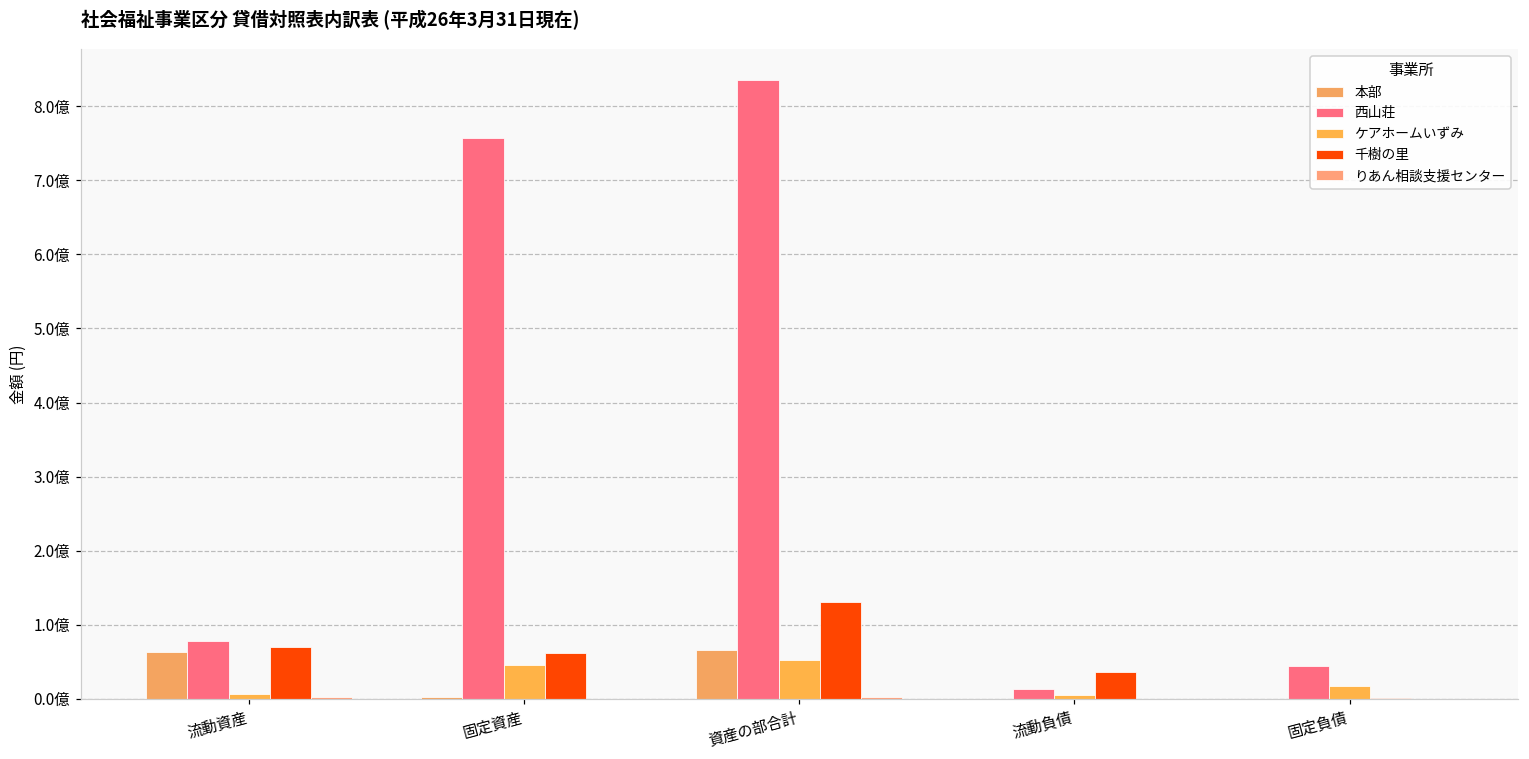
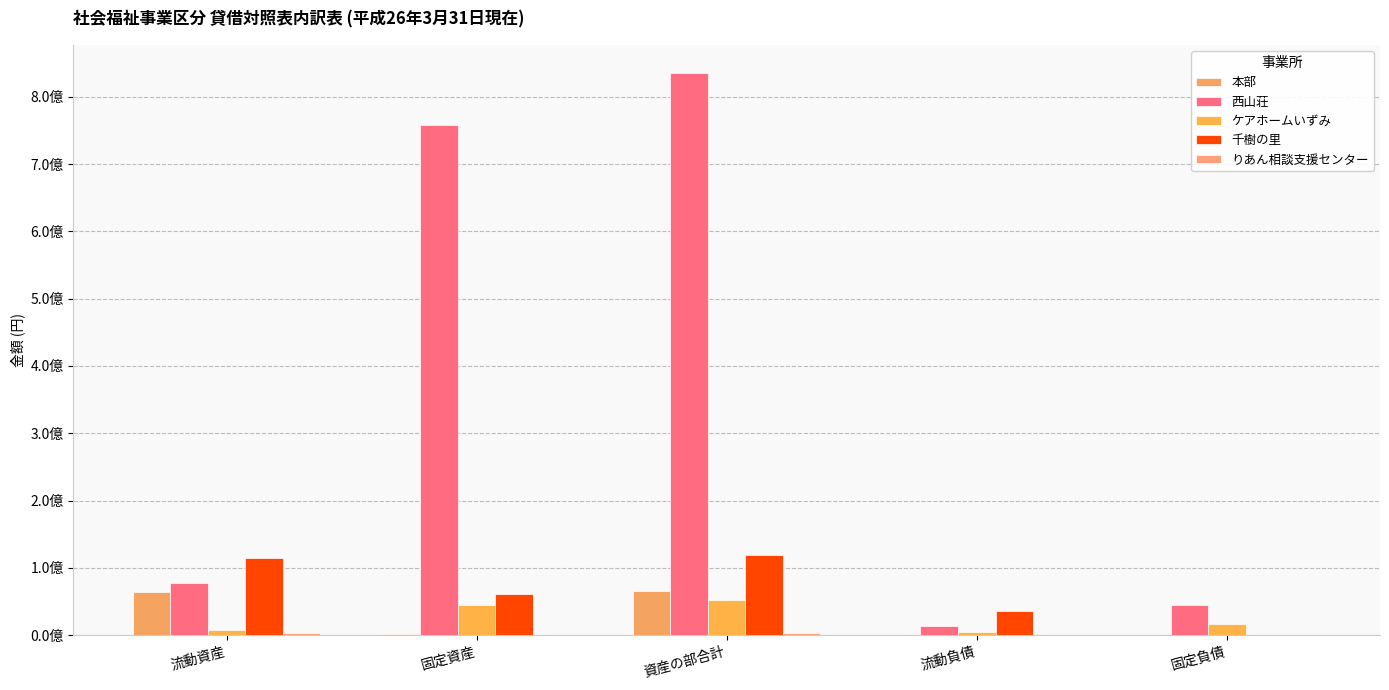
千樹の里, 流動資産: 0.7億 -> 1.2億
千樹の里, 資産の部合計: 1.3億 -> 1.2億
